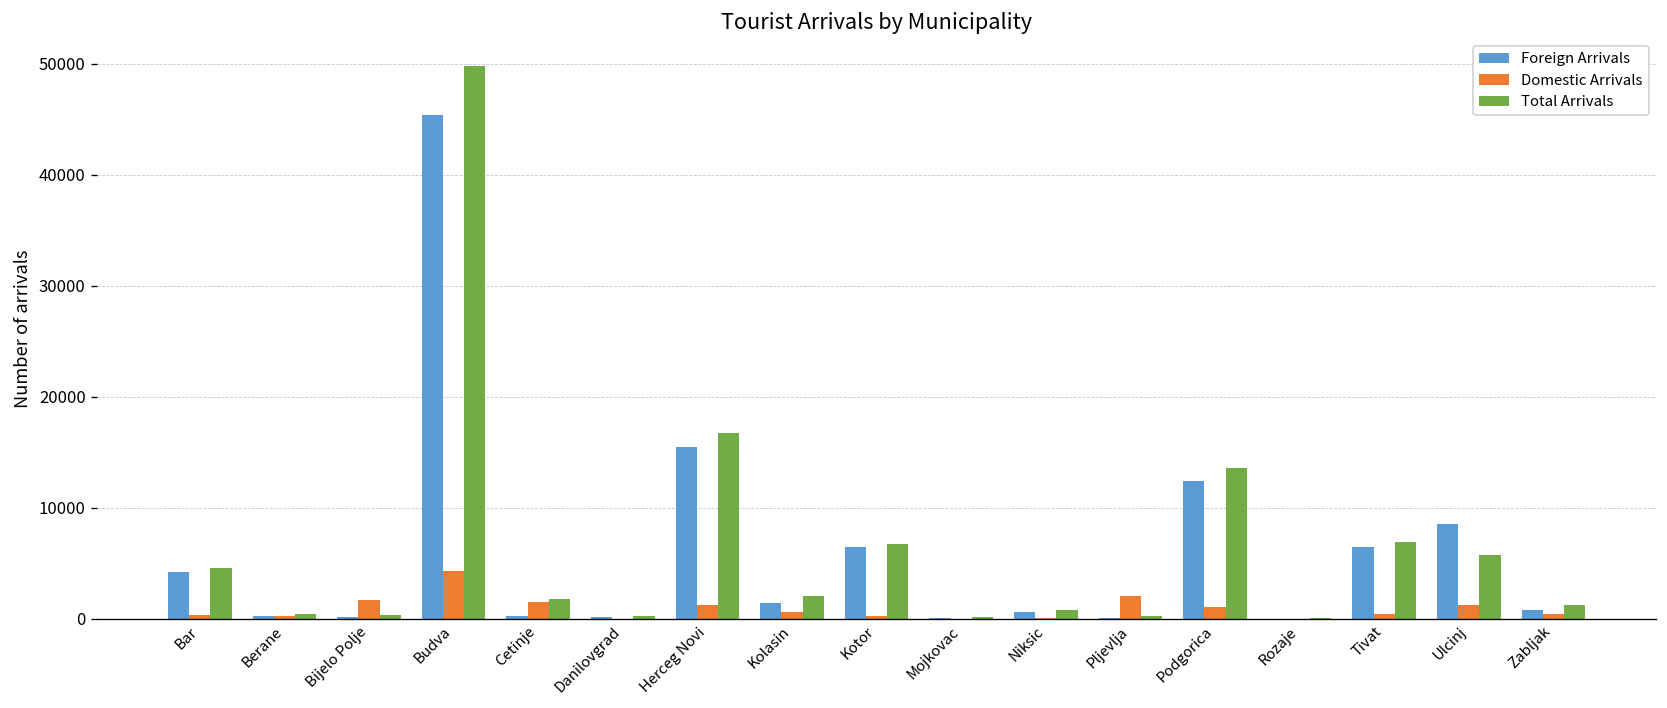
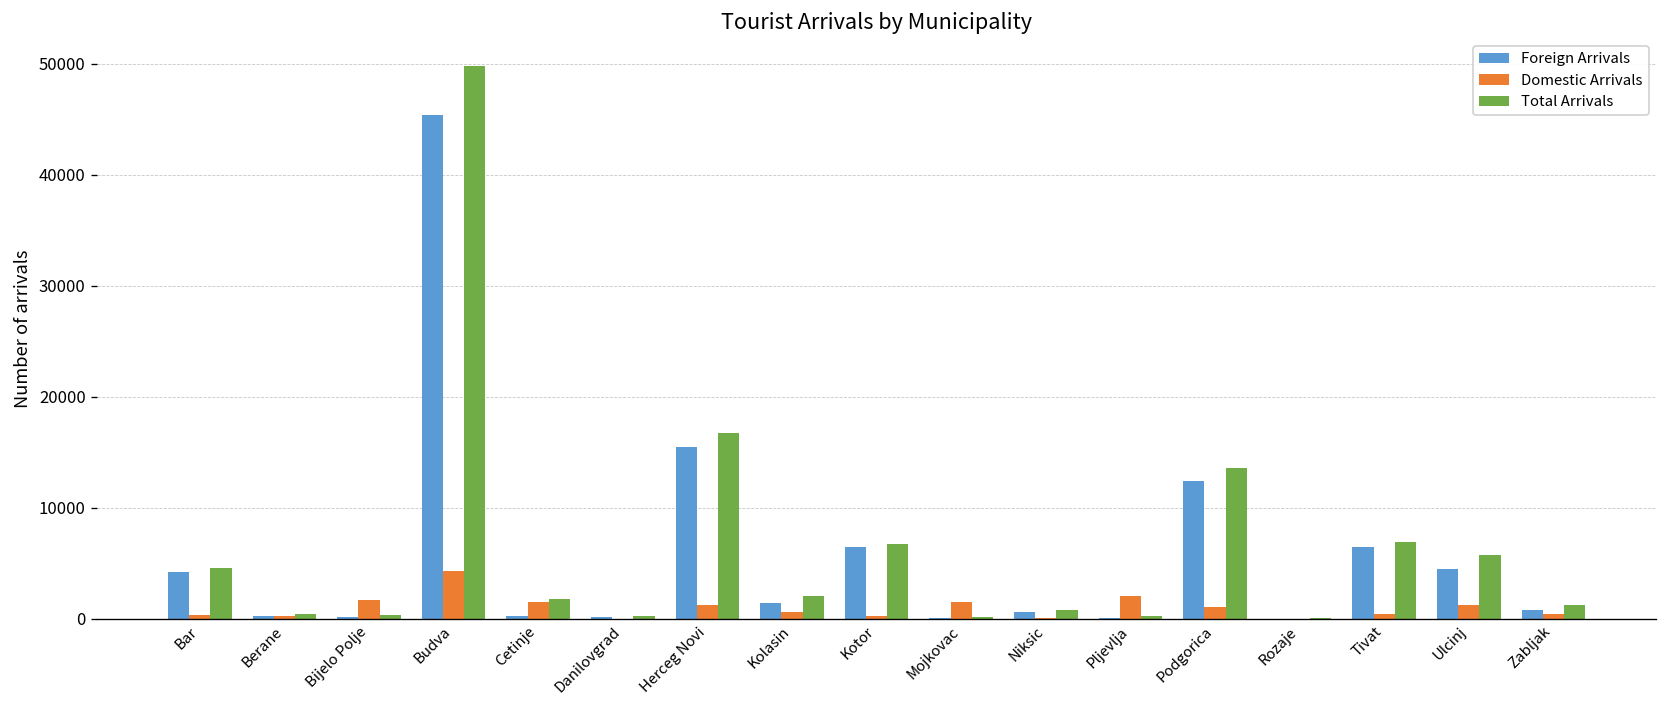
Domestic Arrivals, Mojkovac: 0 -> 2000
Foreign Arrivals, Ulcinj: 9000 -> 5000
